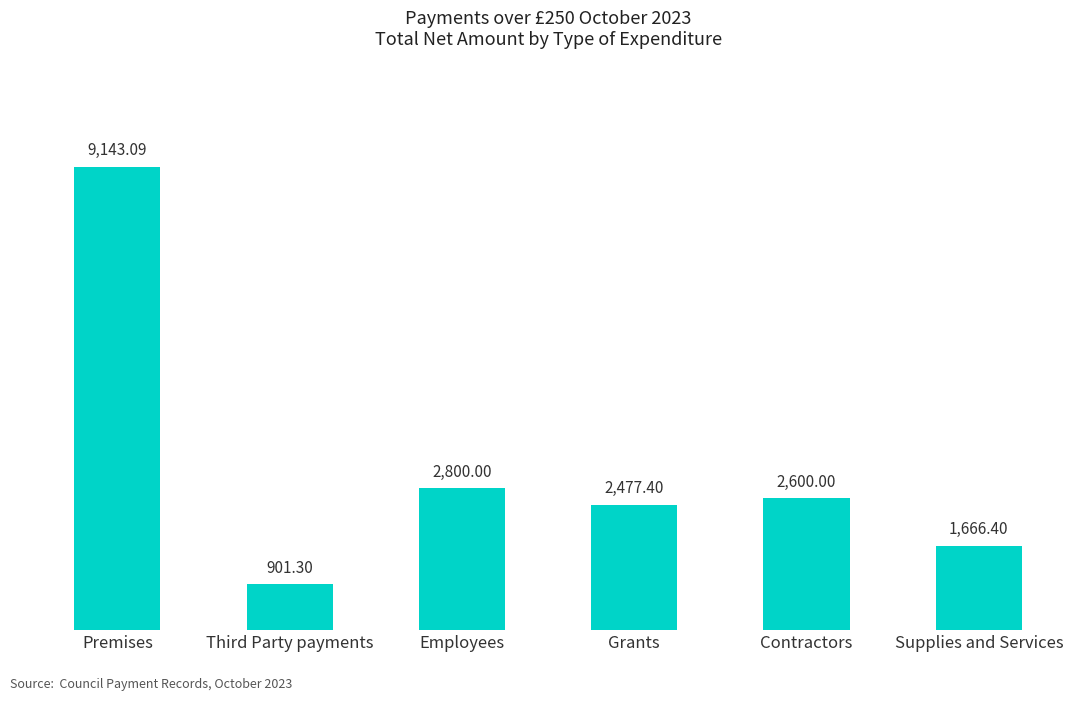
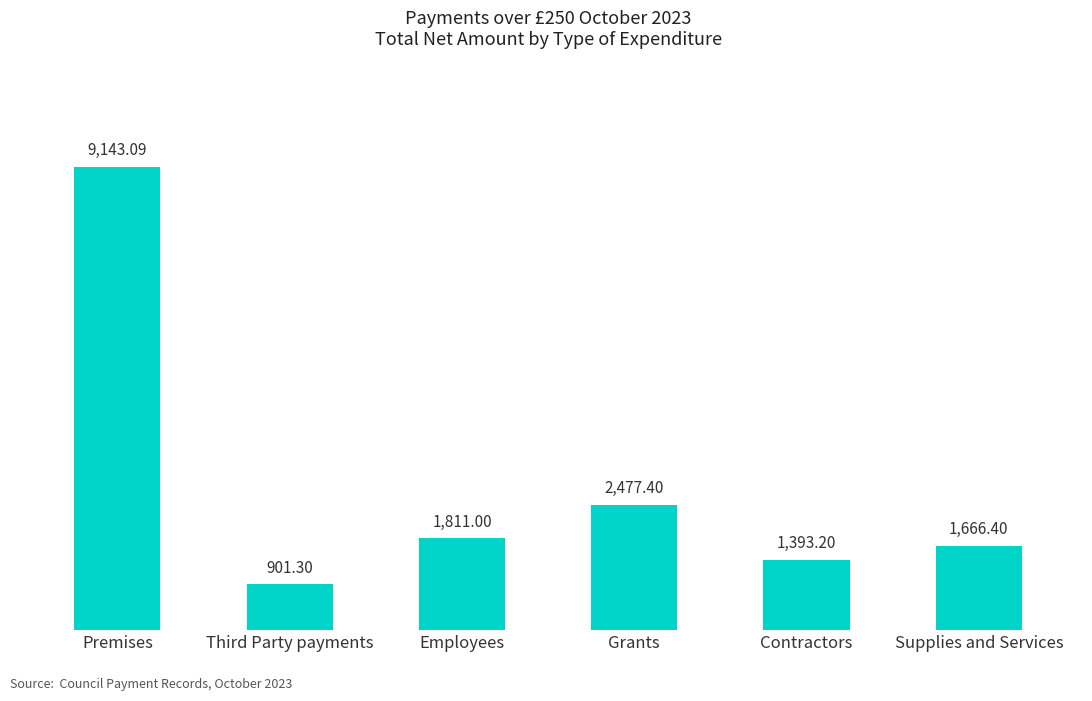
Employees: 2,800.00 -> 1,811.00
Contractors: 2,600.00 -> 1,393.20
